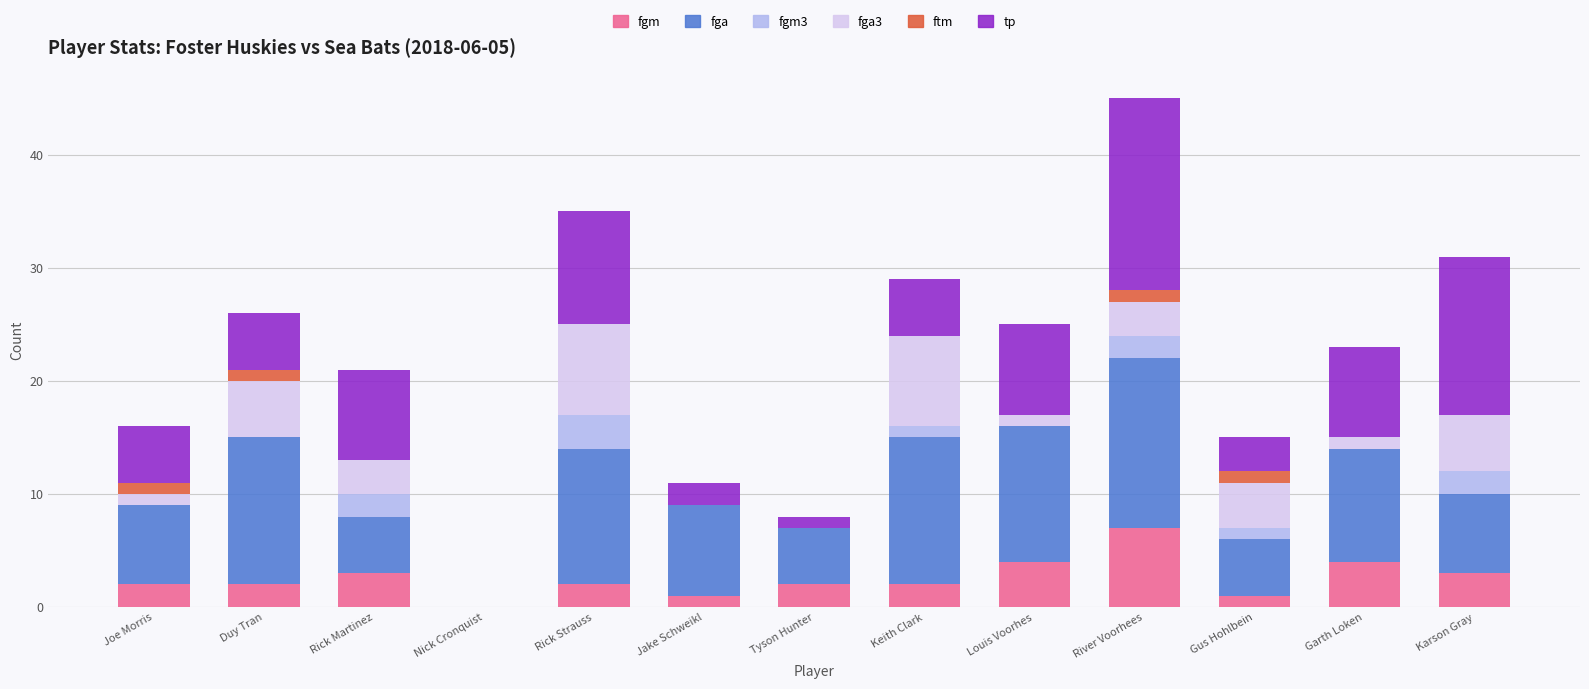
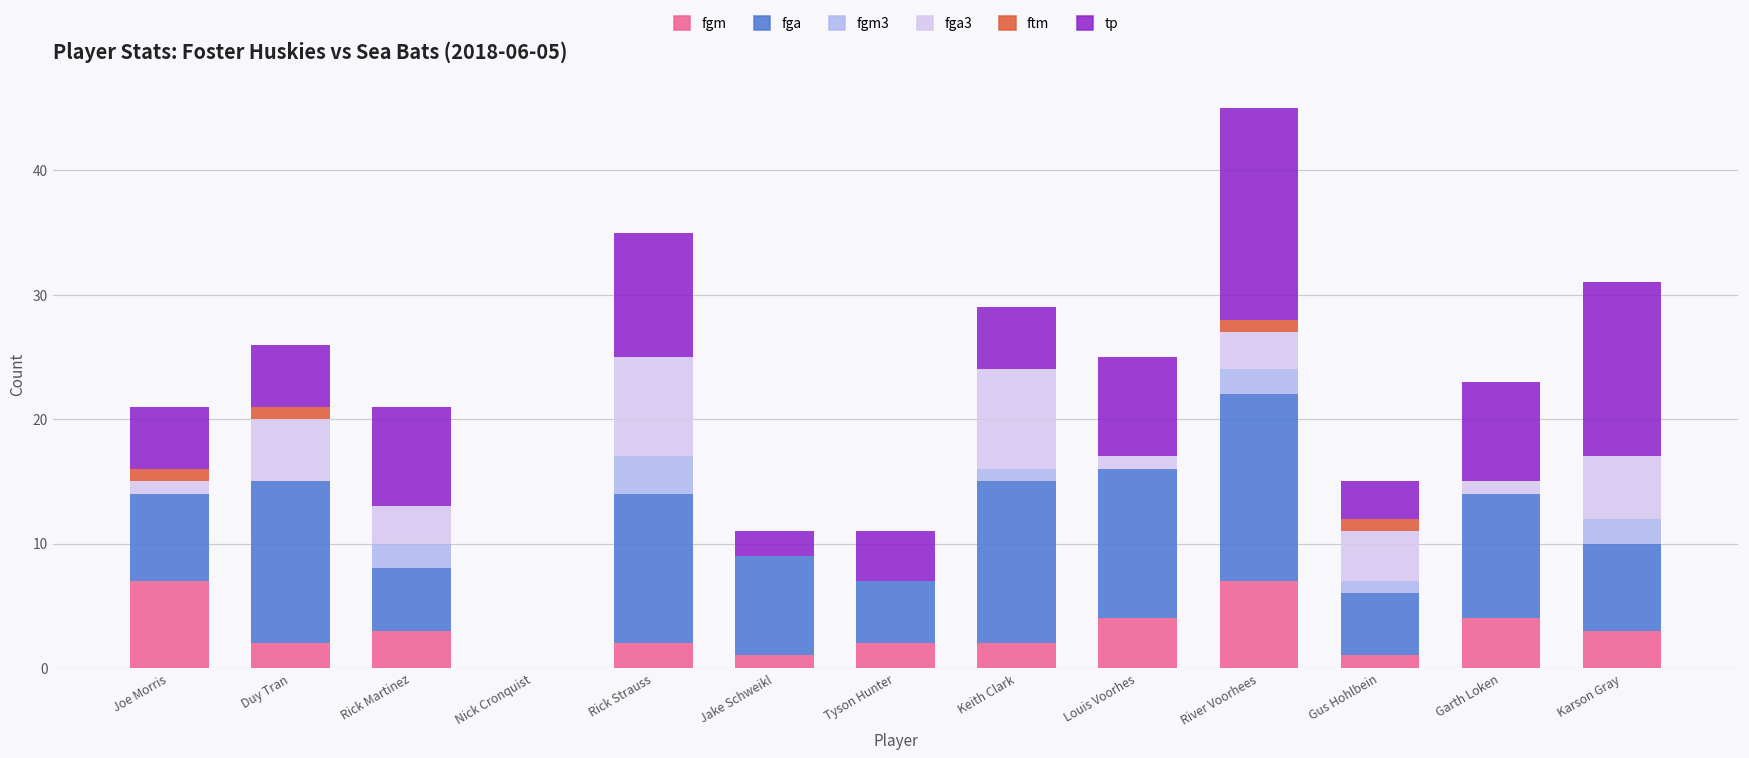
fgm, Joe Morris: 2 -> 7
tp, Tyson Hunter: 1 -> 4
